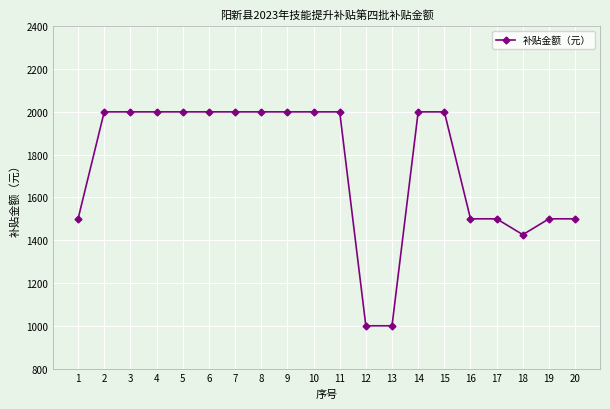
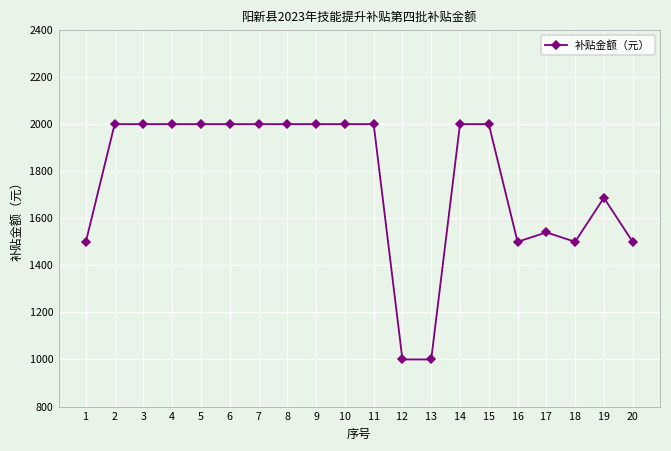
17: 1500 -> 1540
18: 1430 -> 1500
19: 1500 -> 1690
